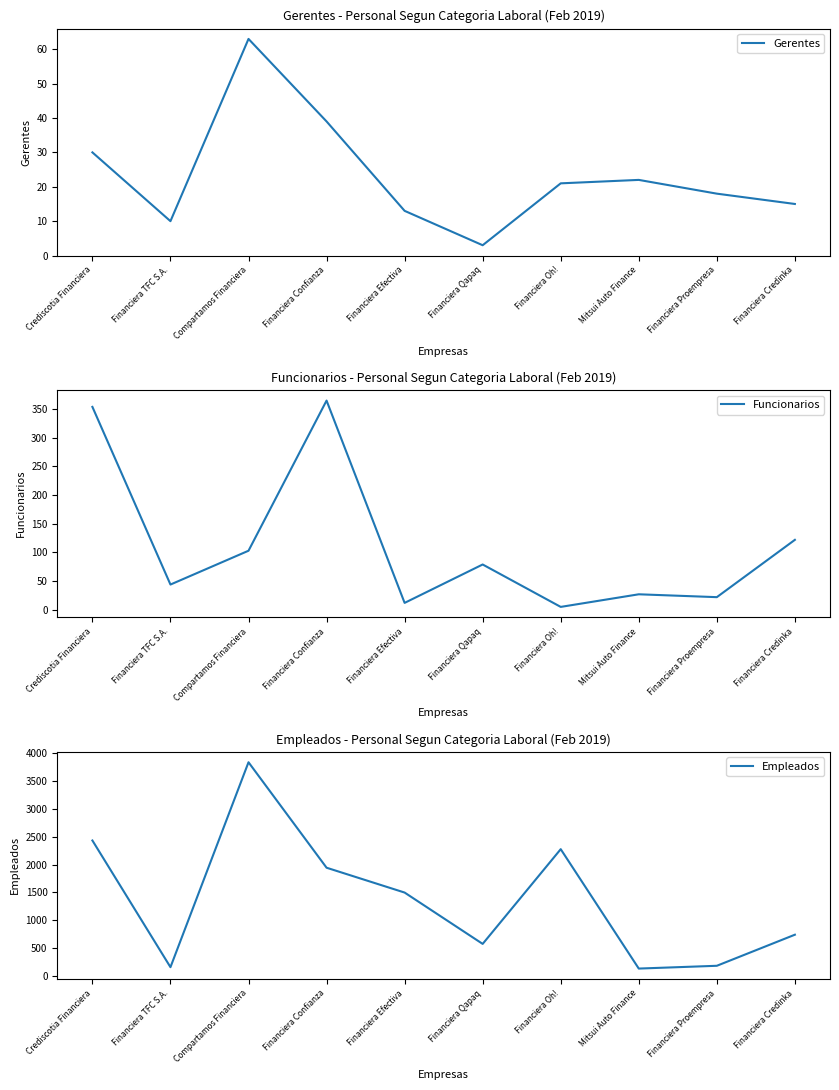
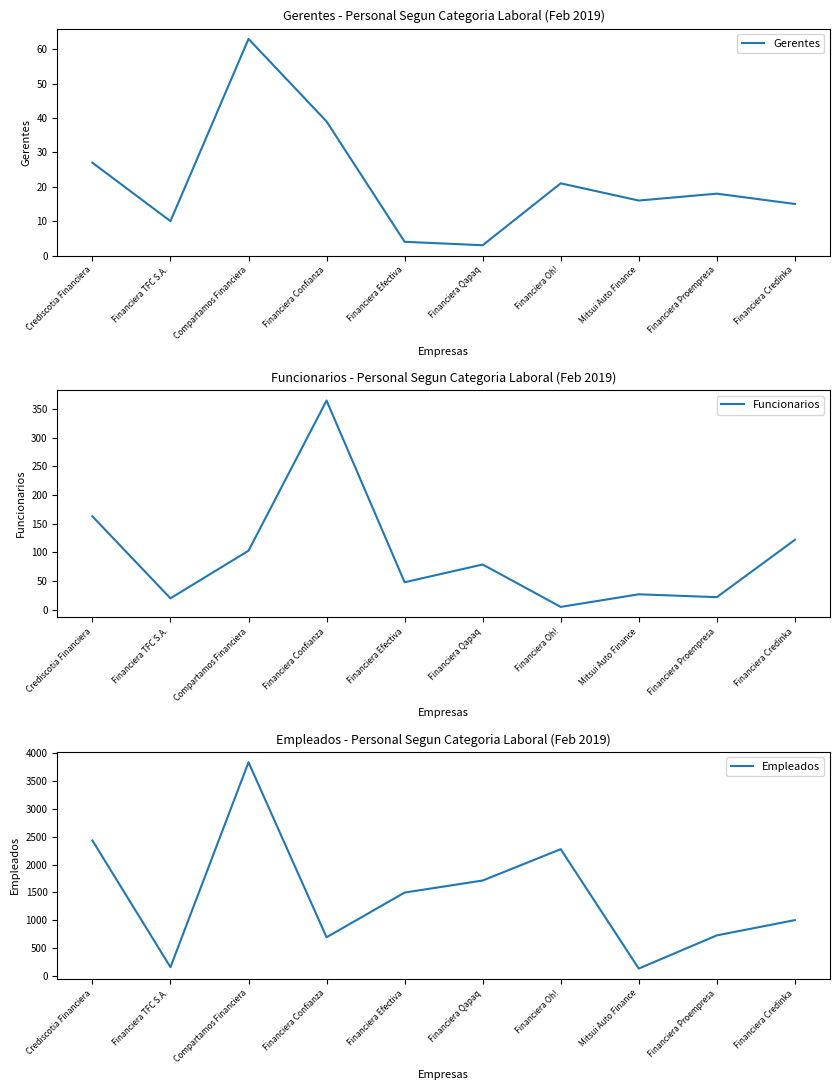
Gerentes - Personal Segun Categoria Laboral (Feb 2019), Crediscotia Financiera: 30 -> 27
Gerentes - Personal Segun Categoria Laboral (Feb 2019), Financiera Efectiva: 13 -> 4
Gerentes - Personal Segun Categoria Laboral (Feb 2019), Mitsui Auto Finance: 22 -> 16
Funcionarios - Personal Segun Categoria Laboral (Feb 2019), Crediscotia Financiera: 350 -> 160
Funcionarios - Personal Segun Categoria Laboral (Feb 2019), Financiera TFC S.A.: 40 -> 20
Funcionarios - Personal Segun Categoria Laboral (Feb 2019), Financiera Efectiva: 10 -> 50
Empleados - Personal Segun Categoria Laboral (Feb 2019), Financiera Confianza: 1900 -> 700
Empleados - Personal Segun Categoria Laboral (Feb 2019), Financiera Qapaq: 600 -> 1700
Empleados - Personal Segun Categoria Laboral (Feb 2019), Financiera Proempresa: 200 -> 700
Empleados - Personal Segun Categoria Laboral (Feb 2019), Financiera Credinka: 700 -> 1000
